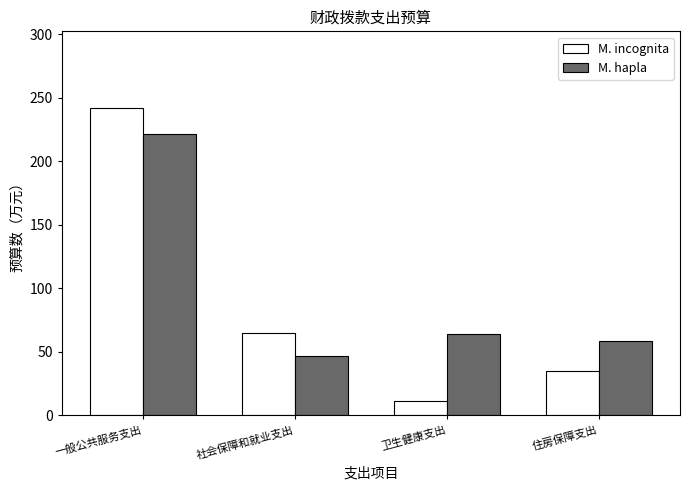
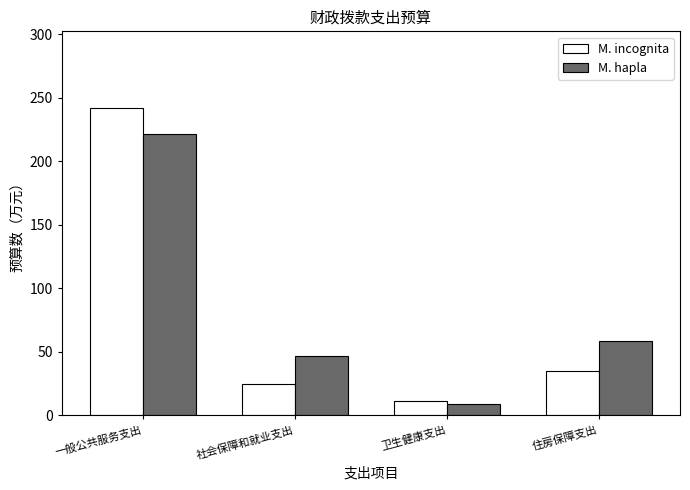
M. incognita, 社会保障和就业支出: 65 -> 25
M. hapla, 卫生健康支出: 64 -> 9
